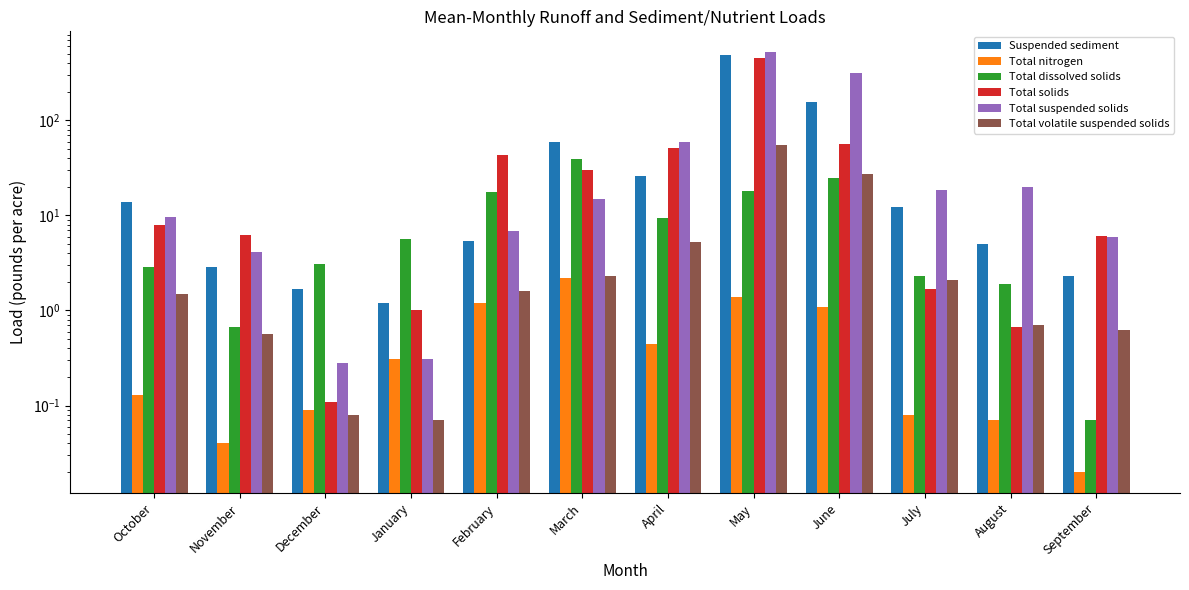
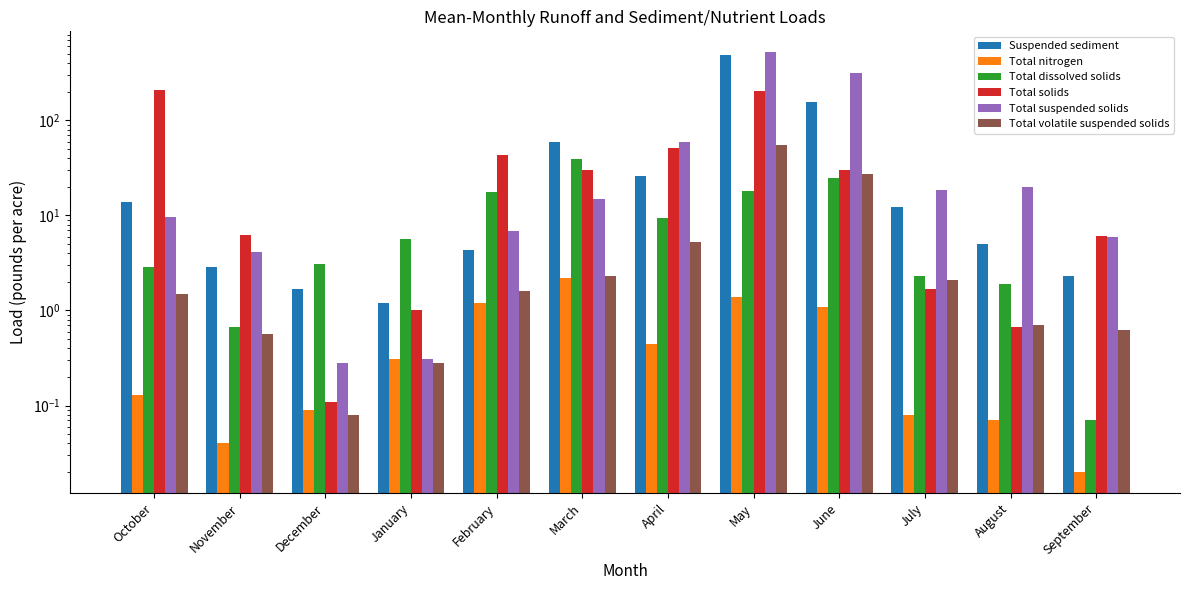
Total solids, October: 8 -> 210
Total volatile suspended solids, January: 0.07 -> 0.28
Suspended sediment, February: 5 -> 4
Total solids, May: 500 -> 200
Total solids, June: 60 -> 30
